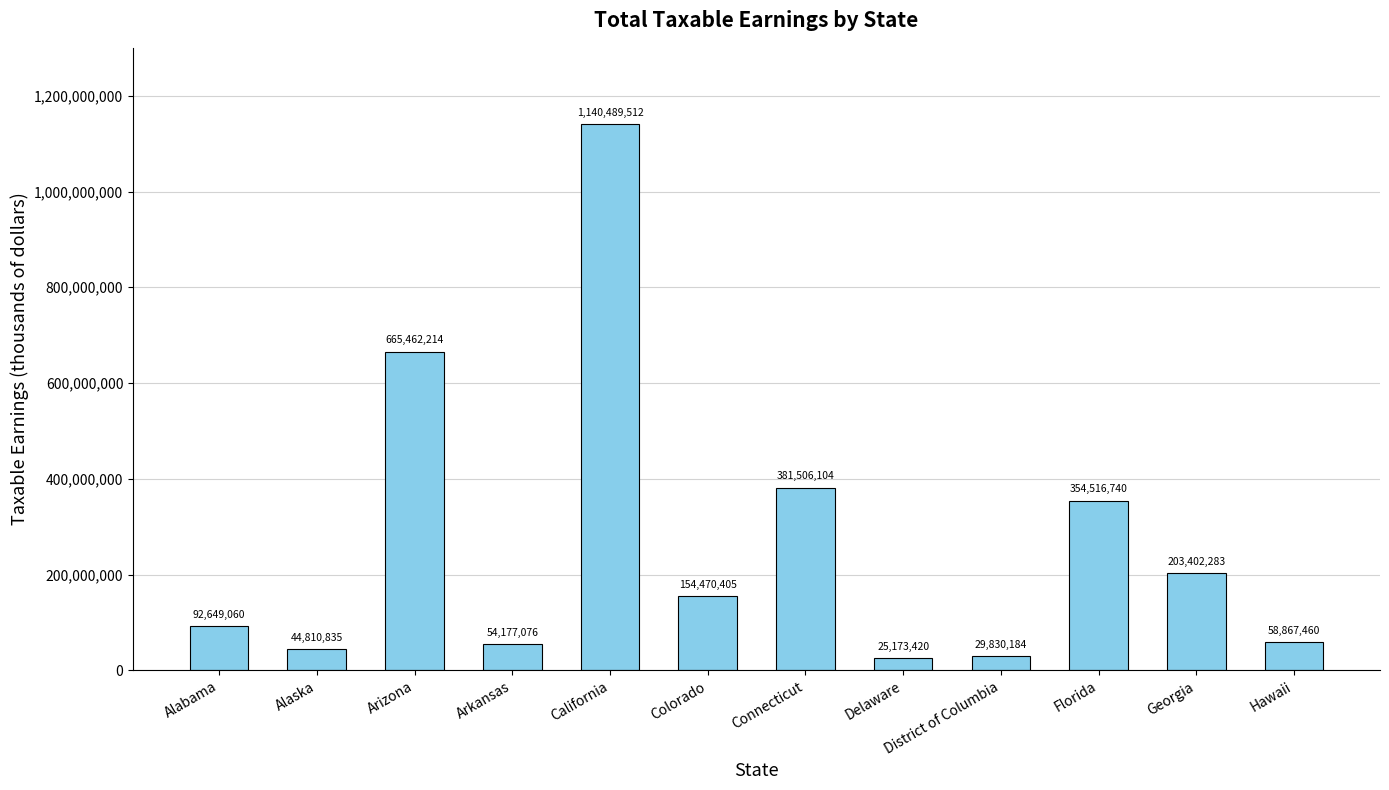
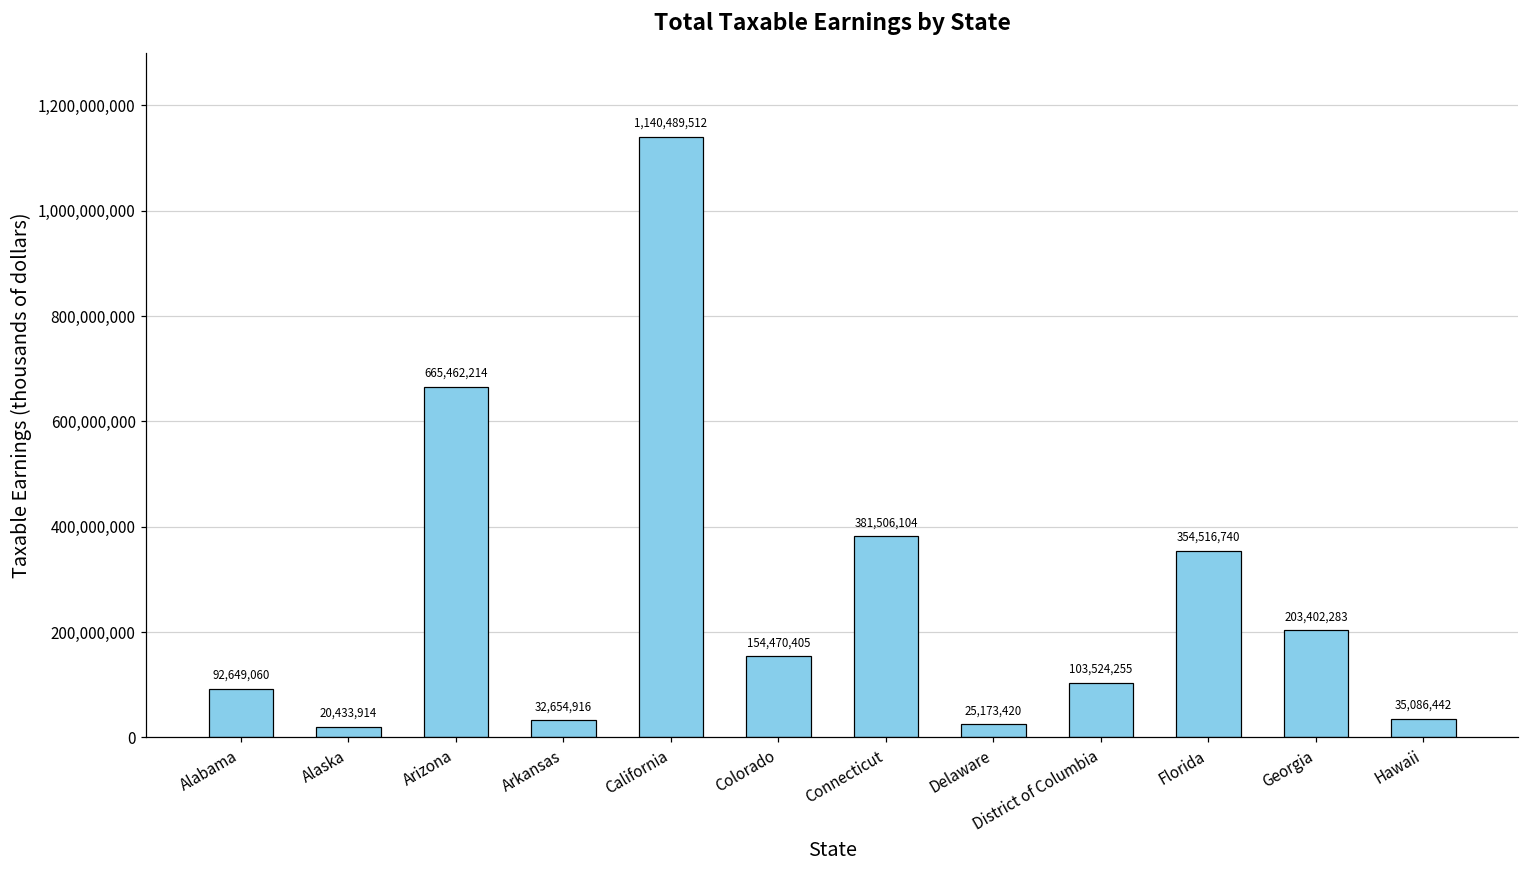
Alaska: 44,810,835 -> 20,433,914
Arkansas: 54,177,076 -> 32,654,916
District of Columbia: 29,830,184 -> 103,524,255
Hawaii: 58,867,460 -> 35,086,442
